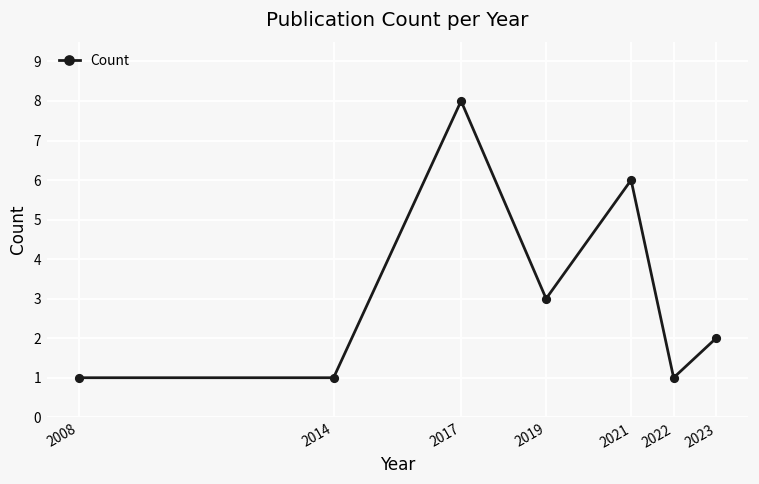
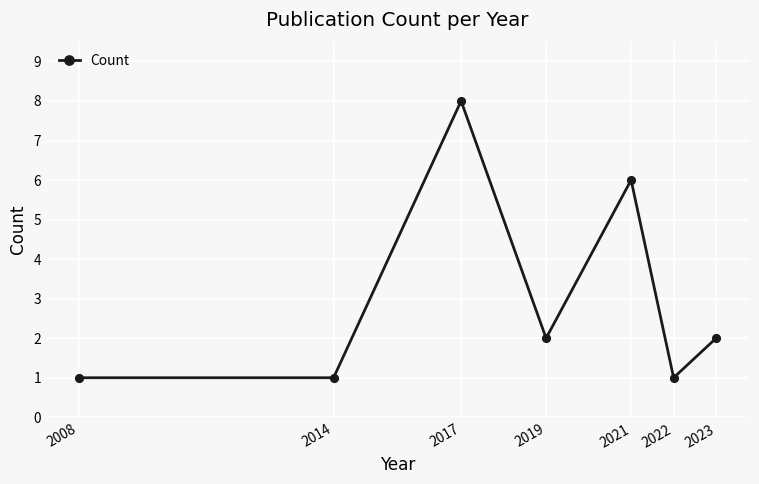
2019: 3 -> 2
